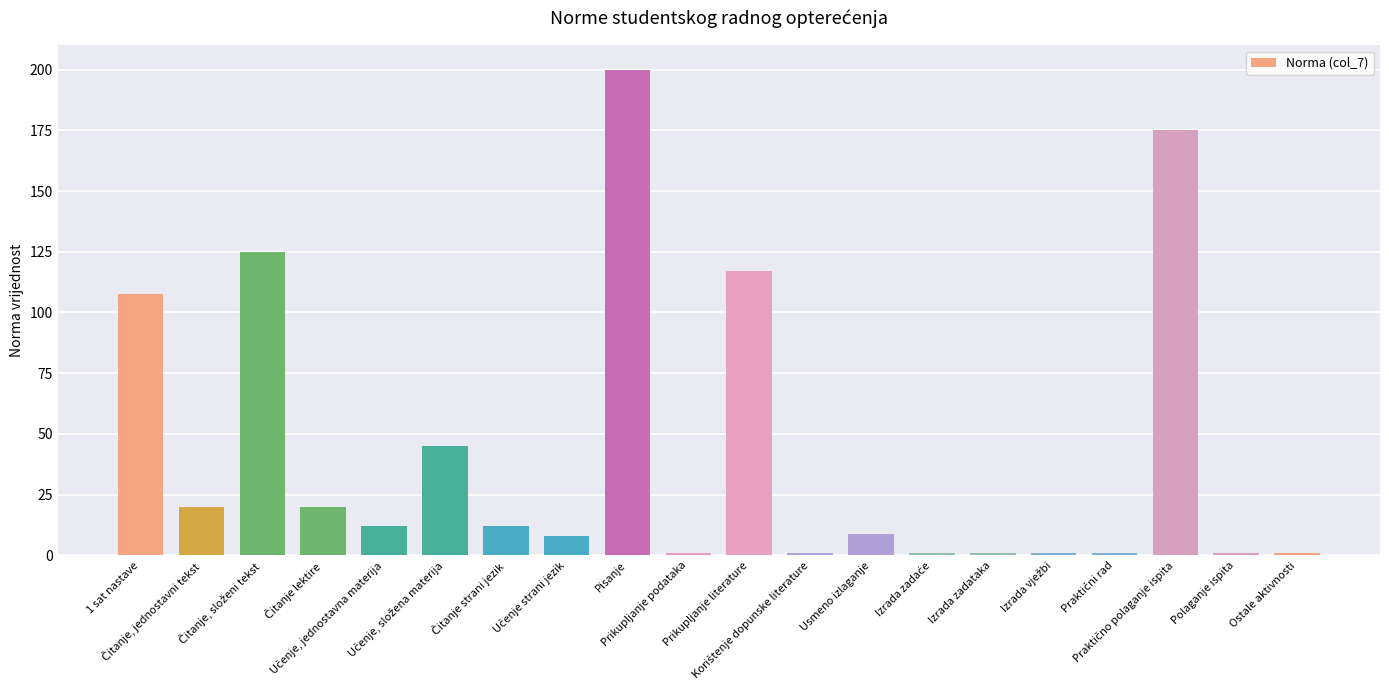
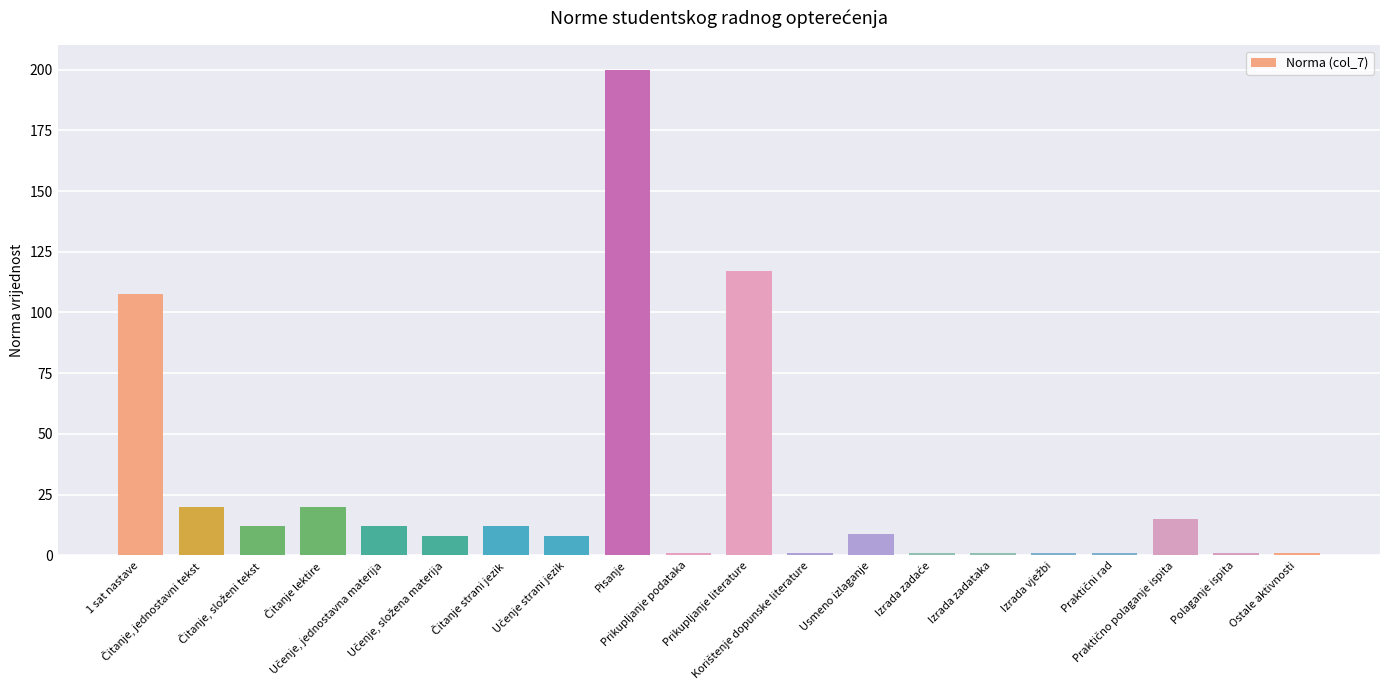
Čitanje, složeni tekst: 125 -> 12
Učenje, složena materija: 45 -> 8
Praktično polaganje ispita: 175 -> 15
